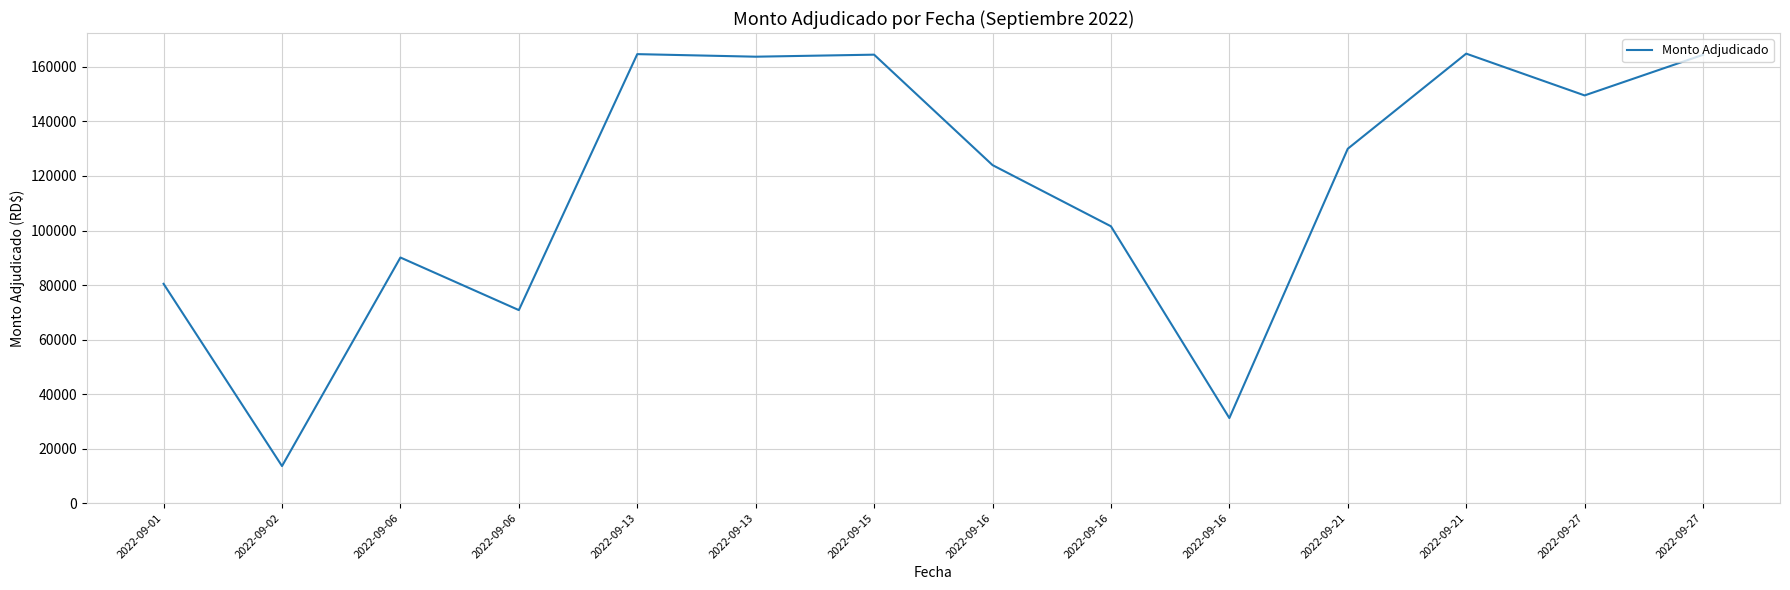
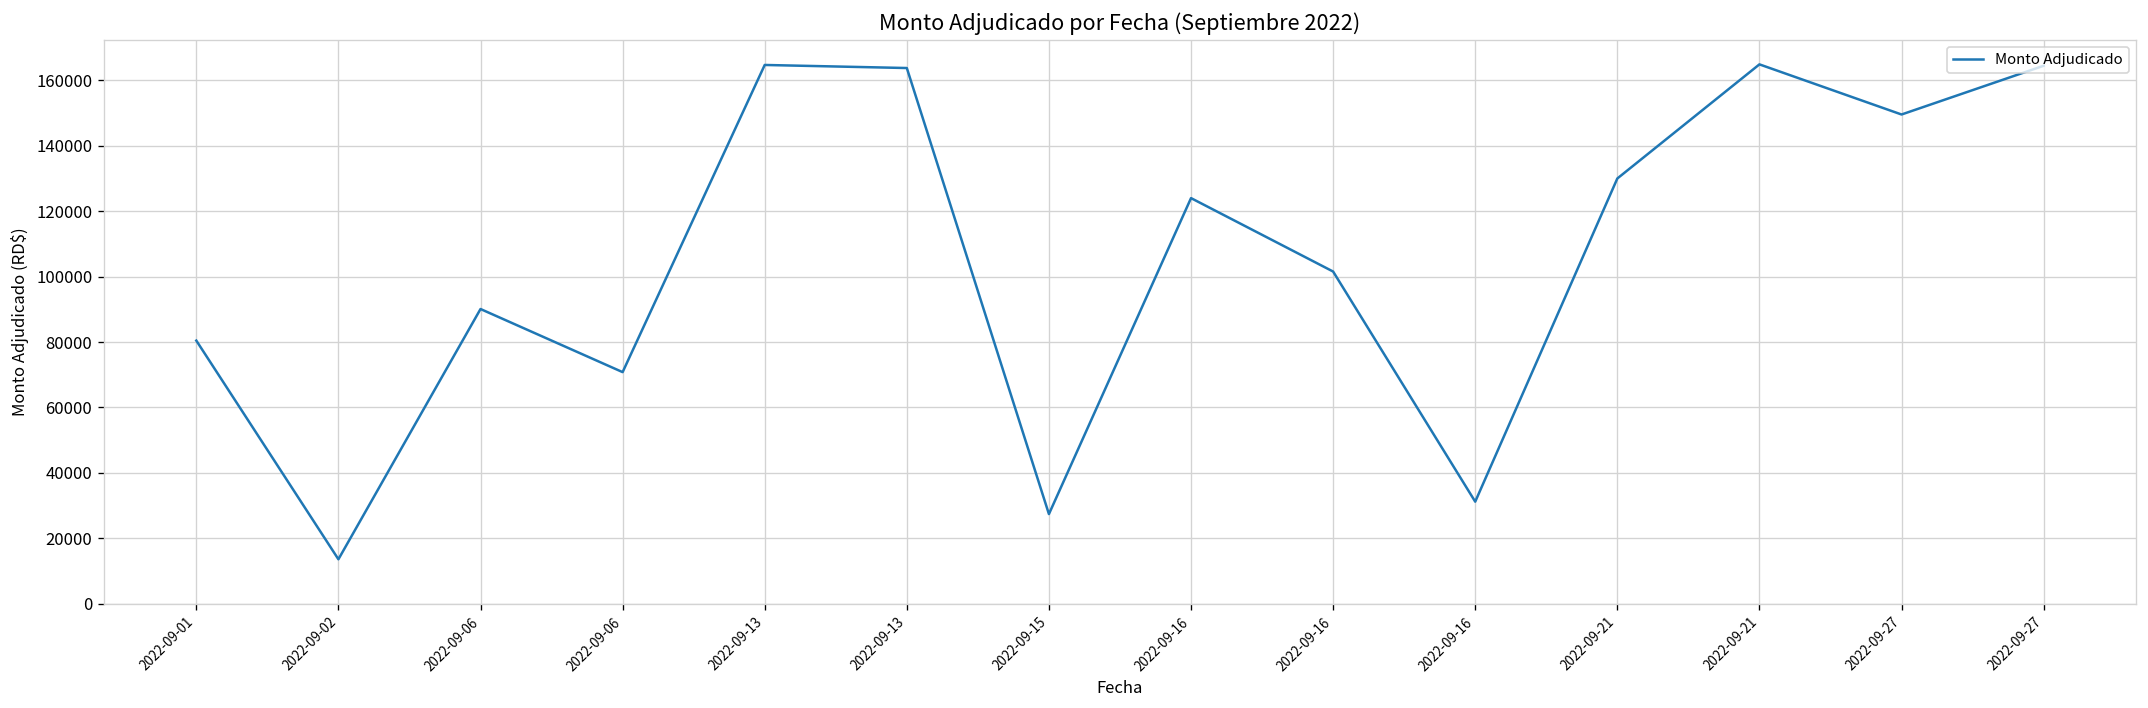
2022-09-15: 165000 -> 27000
